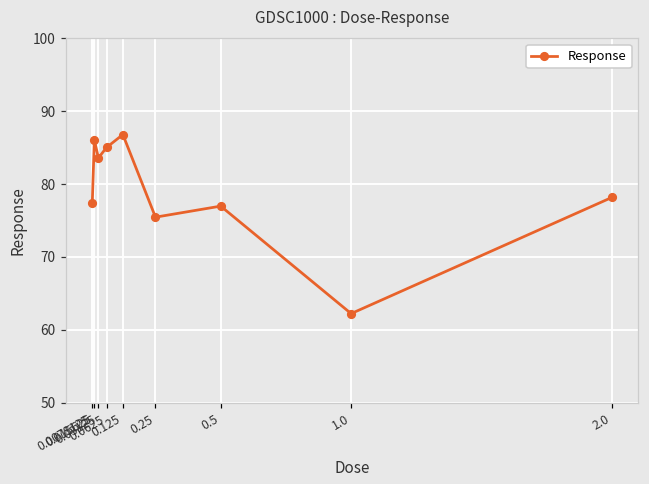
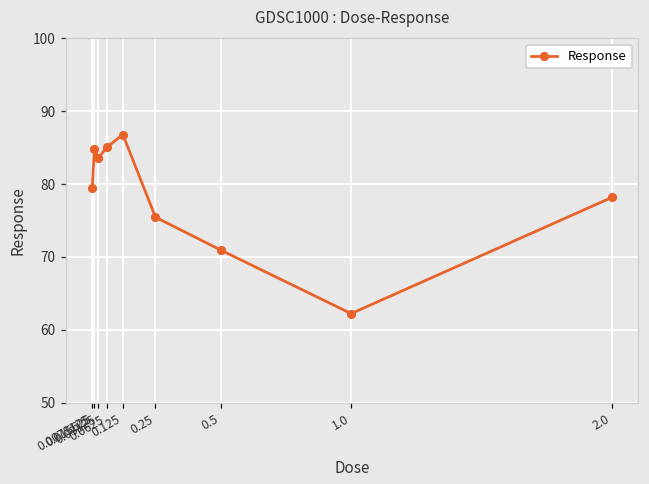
0.0078125: 77 -> 80
0.015625: 86 -> 85
0.5: 77 -> 71
